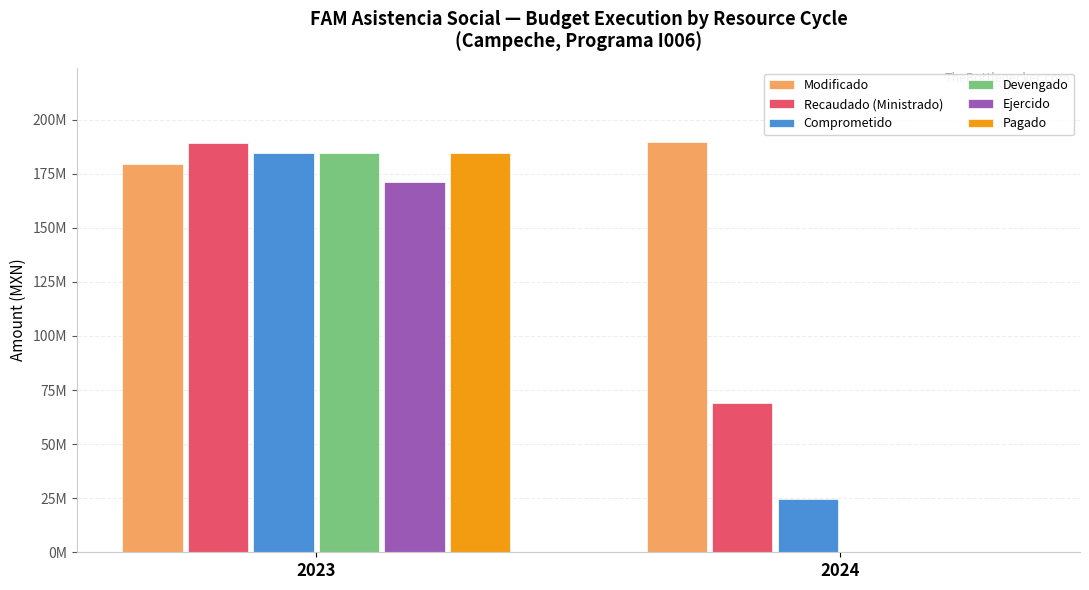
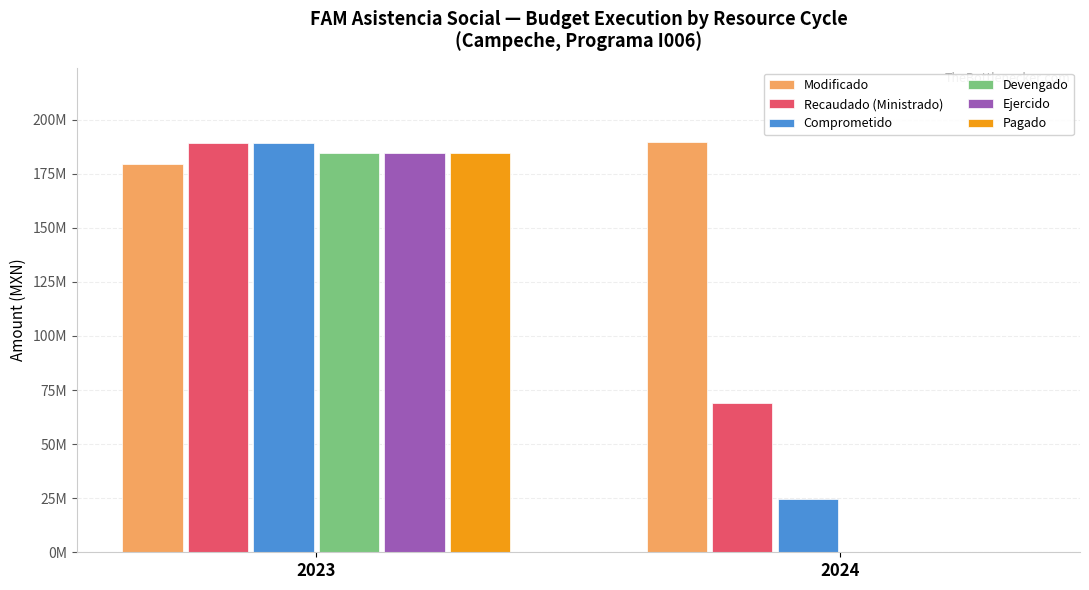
Comprometido, 2023: 185000000 -> 189000000
Ejercido, 2023: 171000000 -> 185000000
